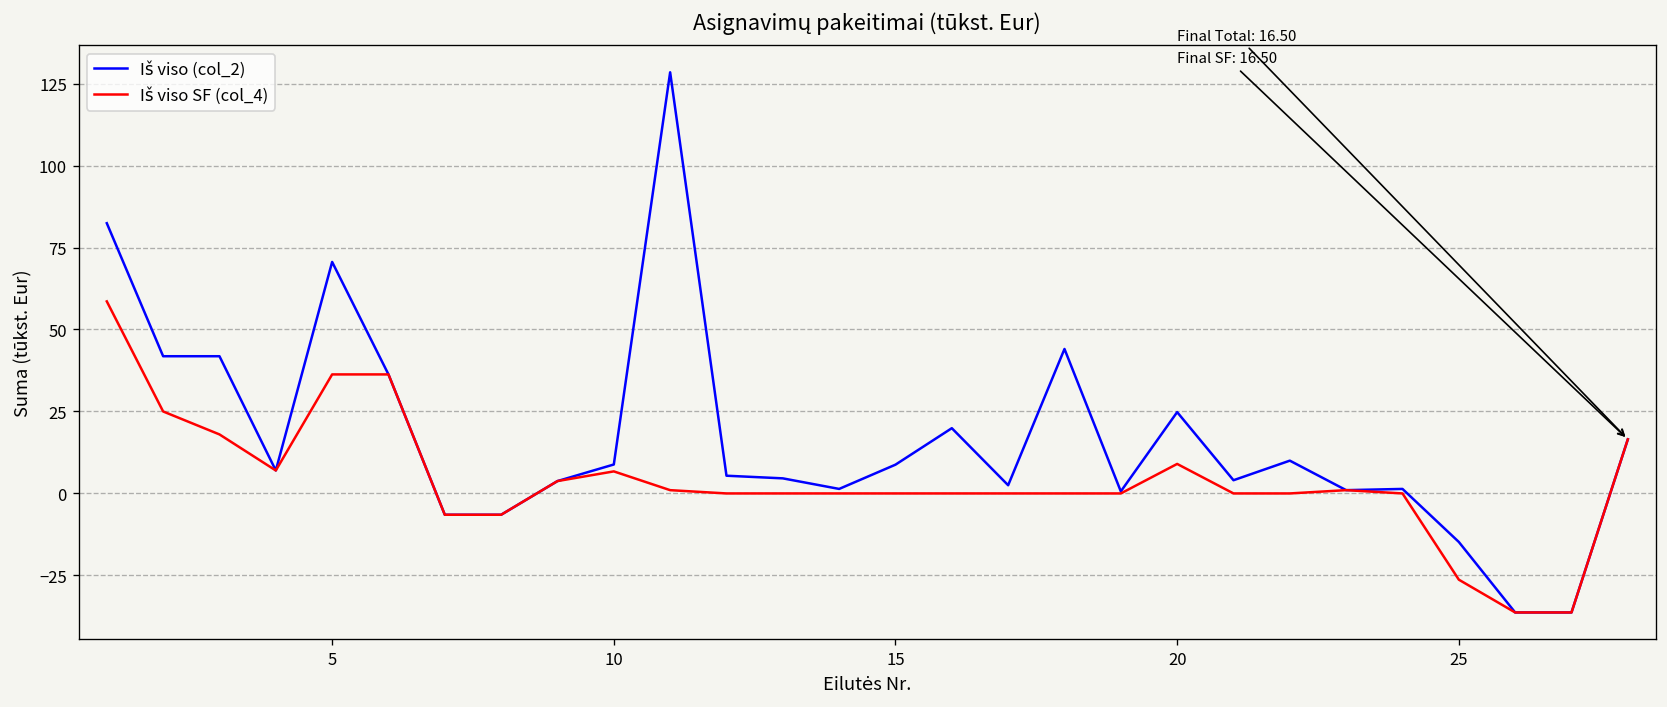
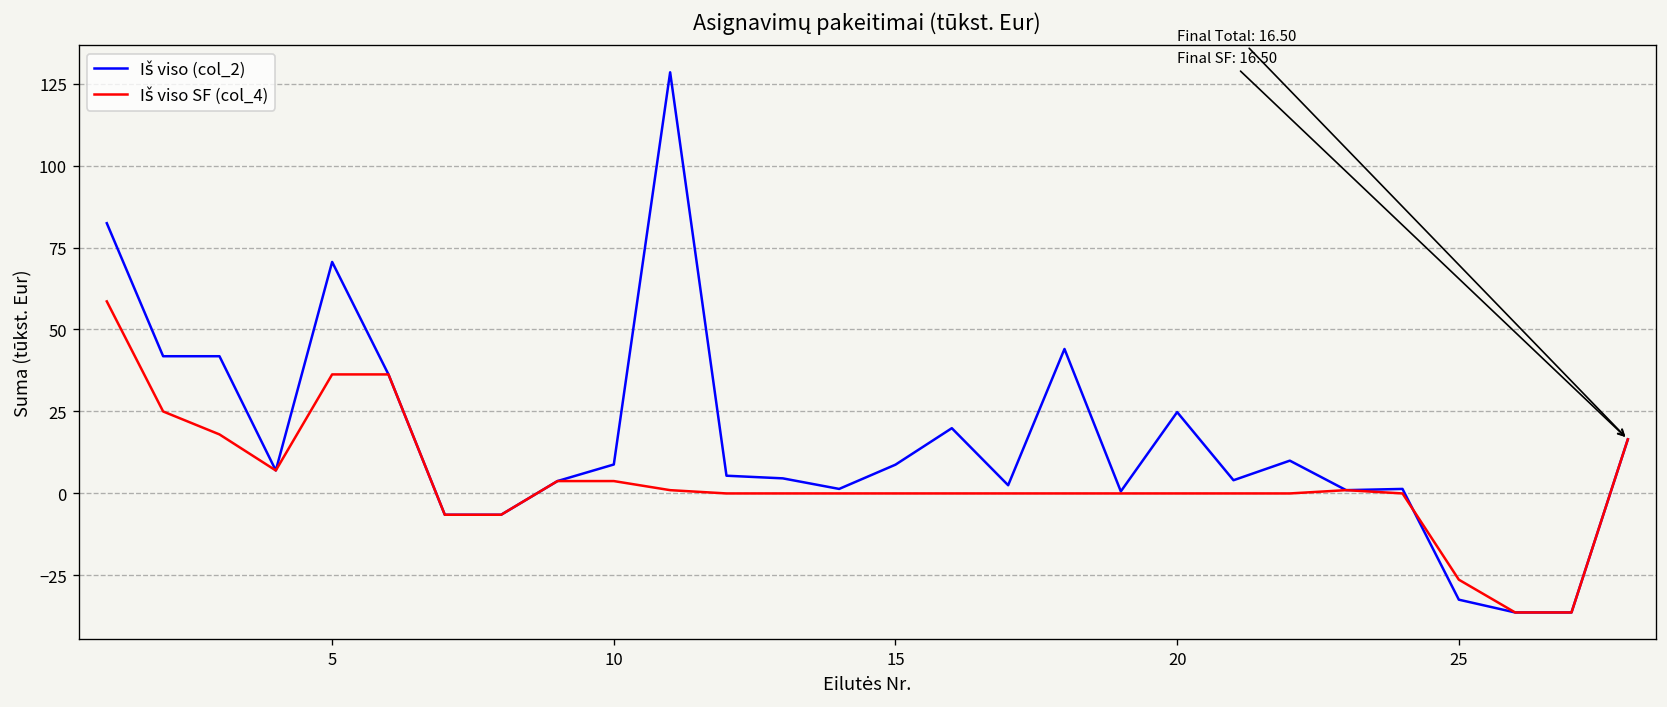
Iš viso SF (col_4), 10: 7 -> 4
Iš viso SF (col_4), 20: 9 -> 0
Iš viso (col_2), 25: -15 -> -32
